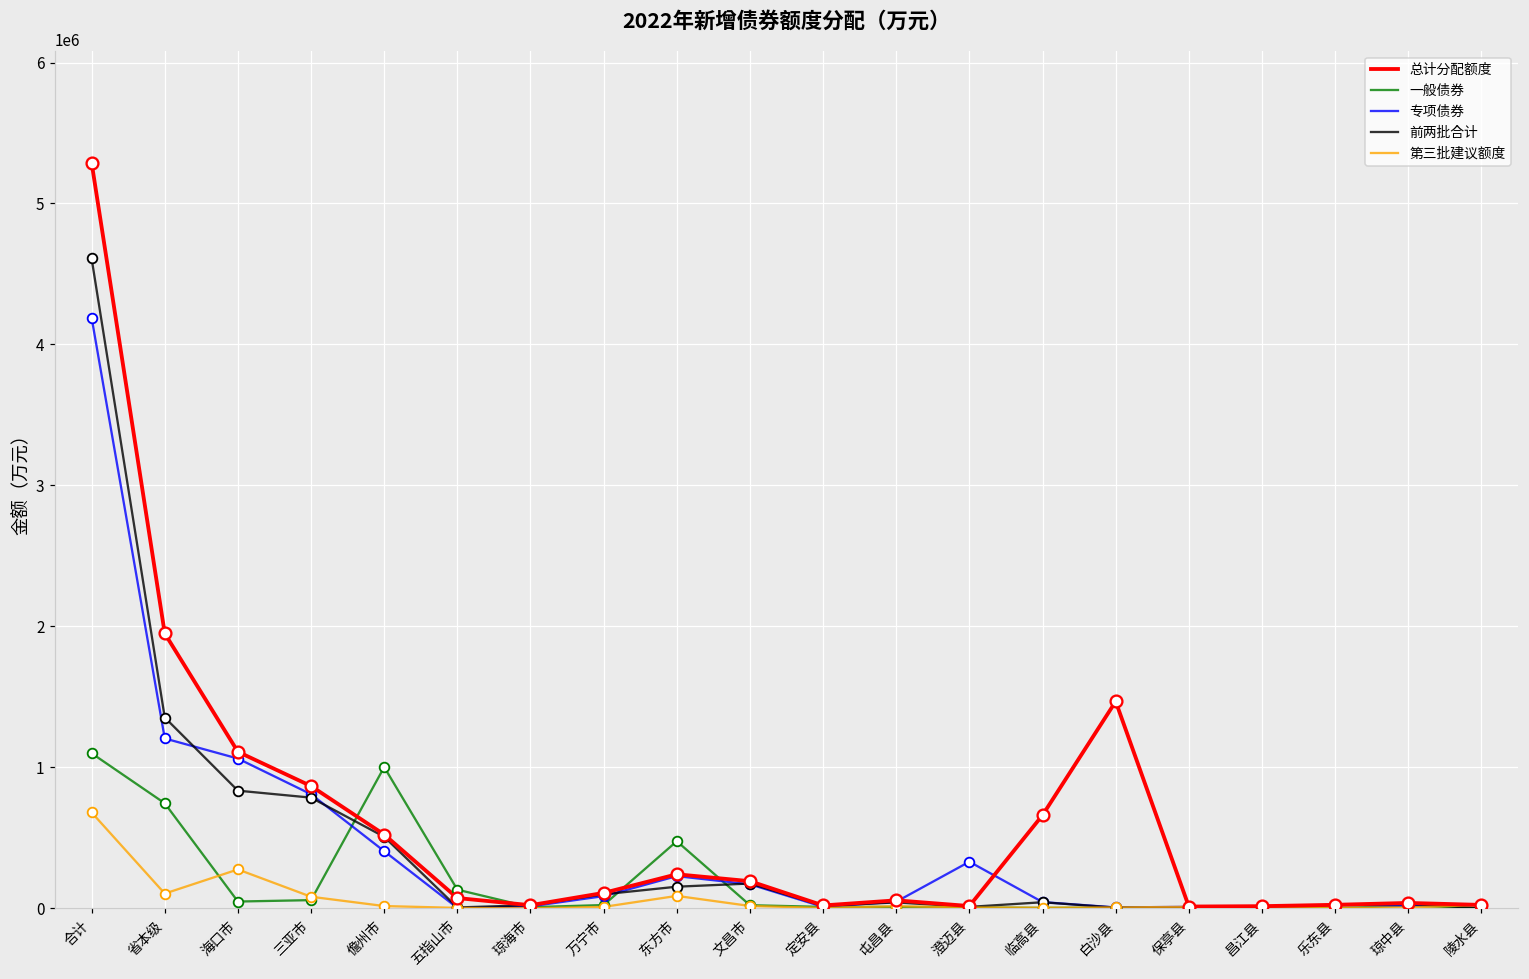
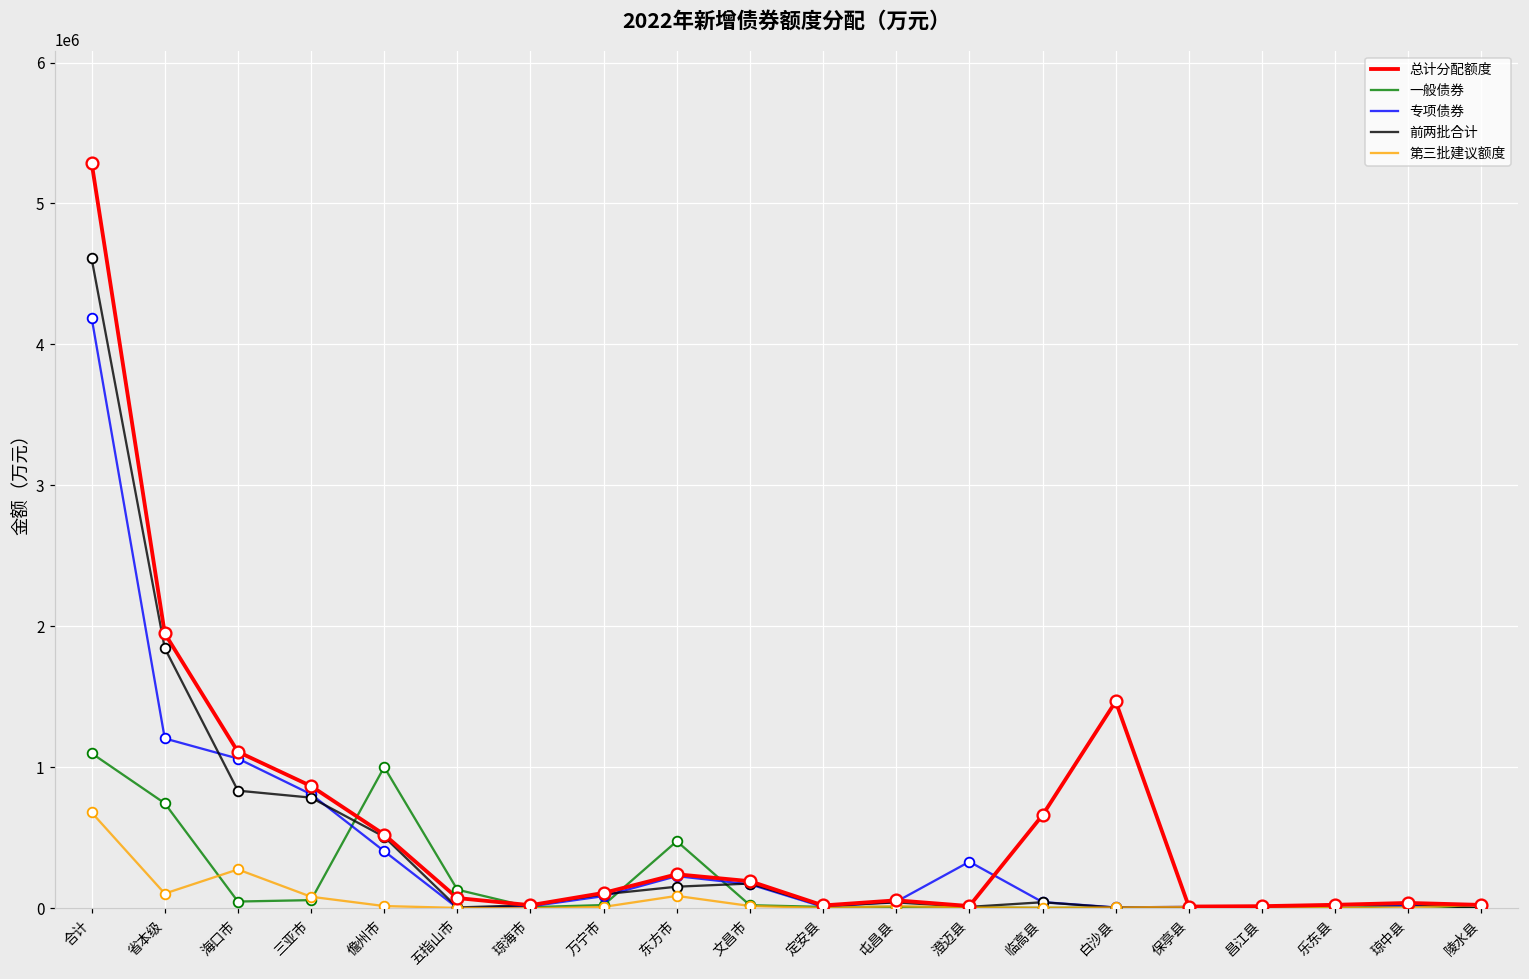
前两批合计, 省本级: 1350000 -> 1850000
